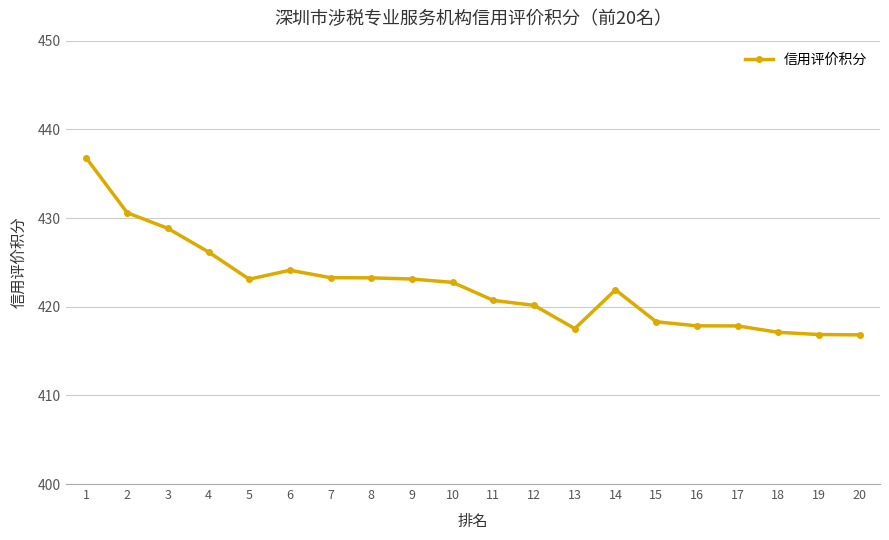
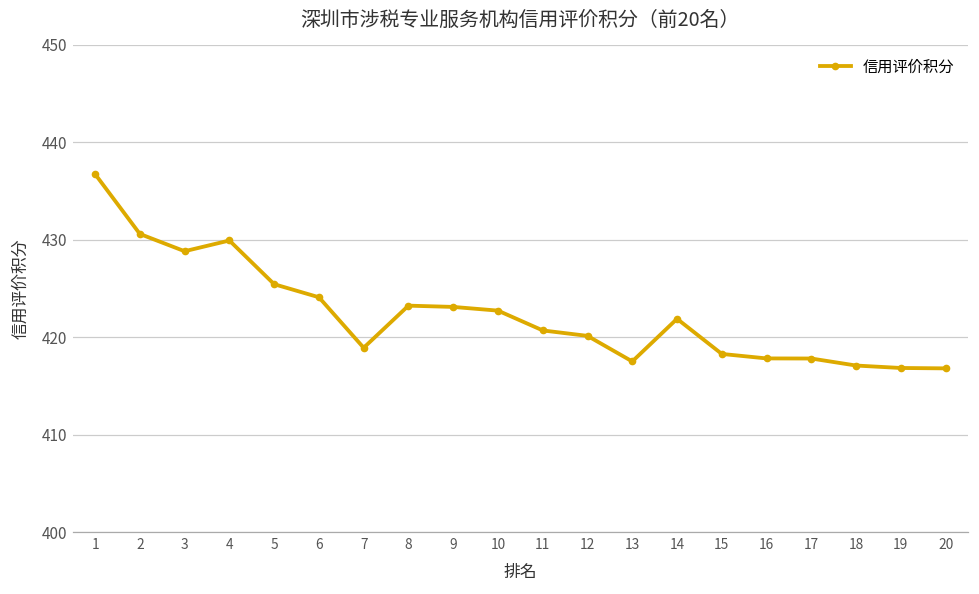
4: 426 -> 430
5: 423 -> 425
7: 423 -> 419
